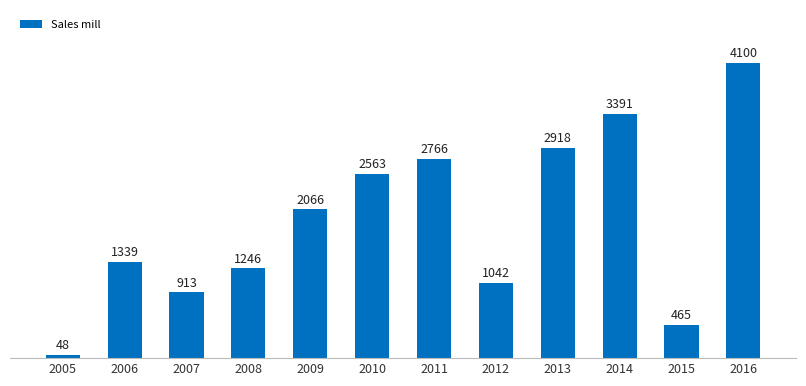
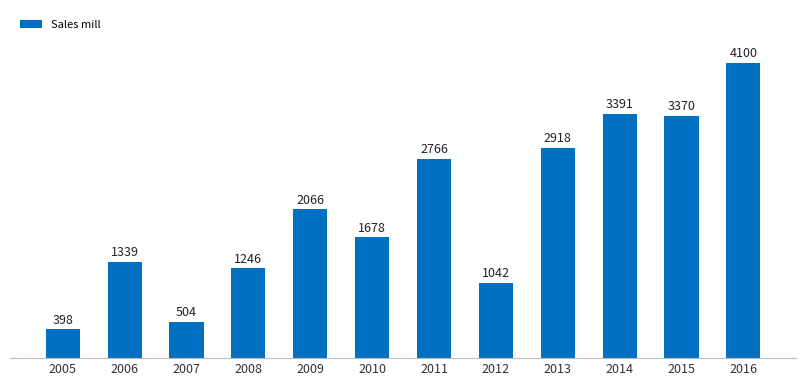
2005: 48 -> 398
2007: 913 -> 504
2010: 2563 -> 1678
2015: 465 -> 3370
